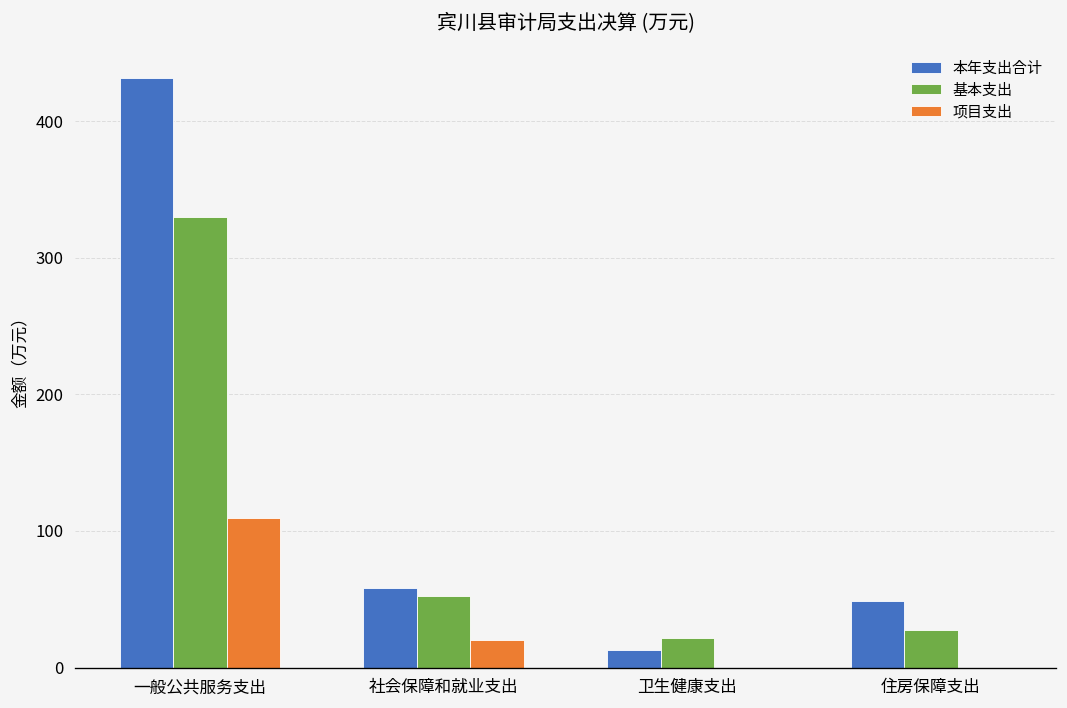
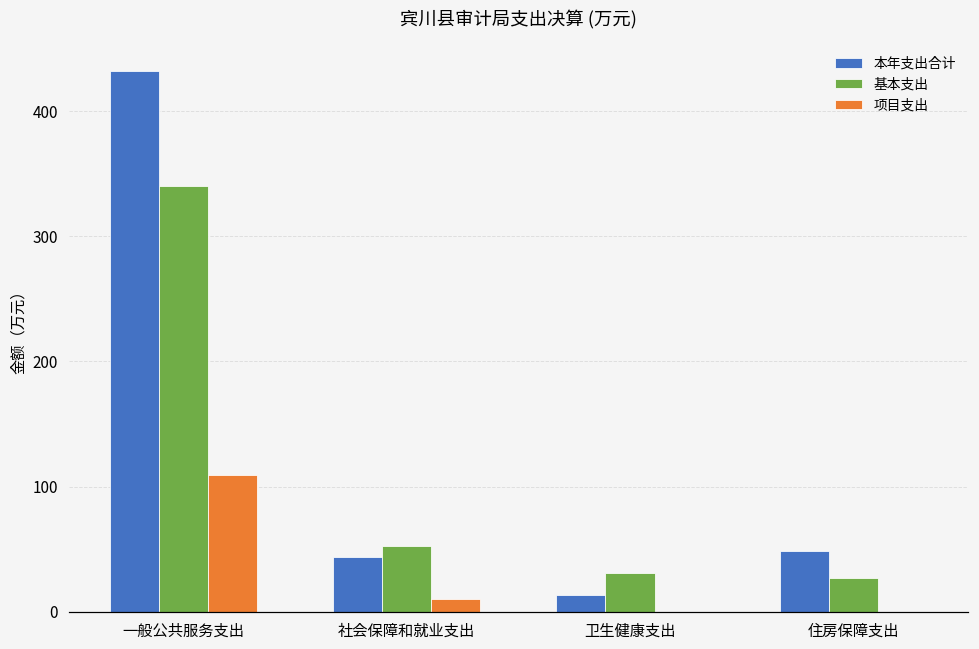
基本支出, 一般公共服务支出: 330 -> 340
本年支出合计, 社会保障和就业支出: 59 -> 44
项目支出, 社会保障和就业支出: 20 -> 10
基本支出, 卫生健康支出: 21 -> 31
